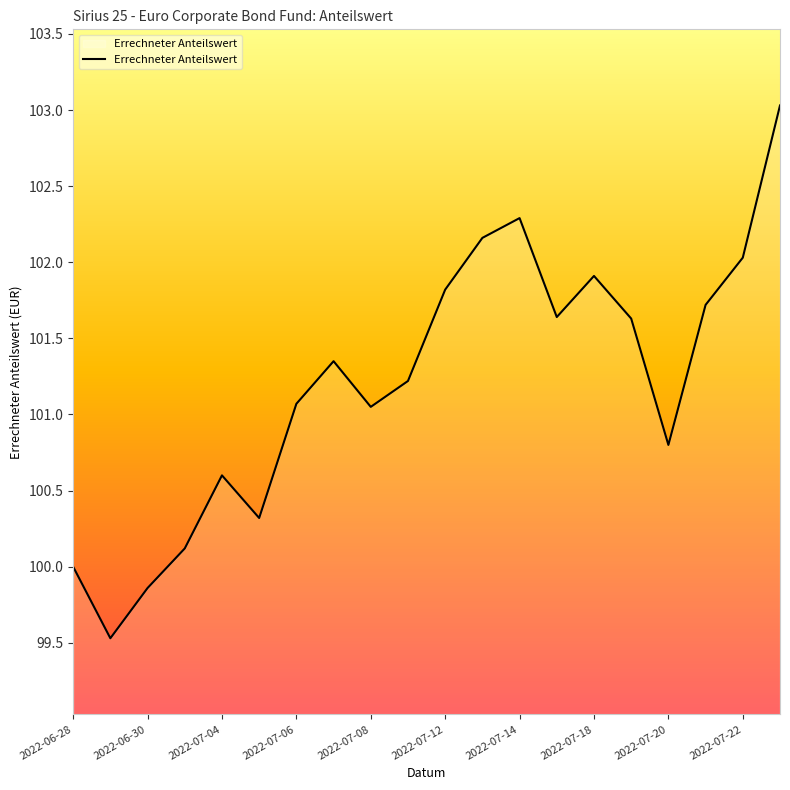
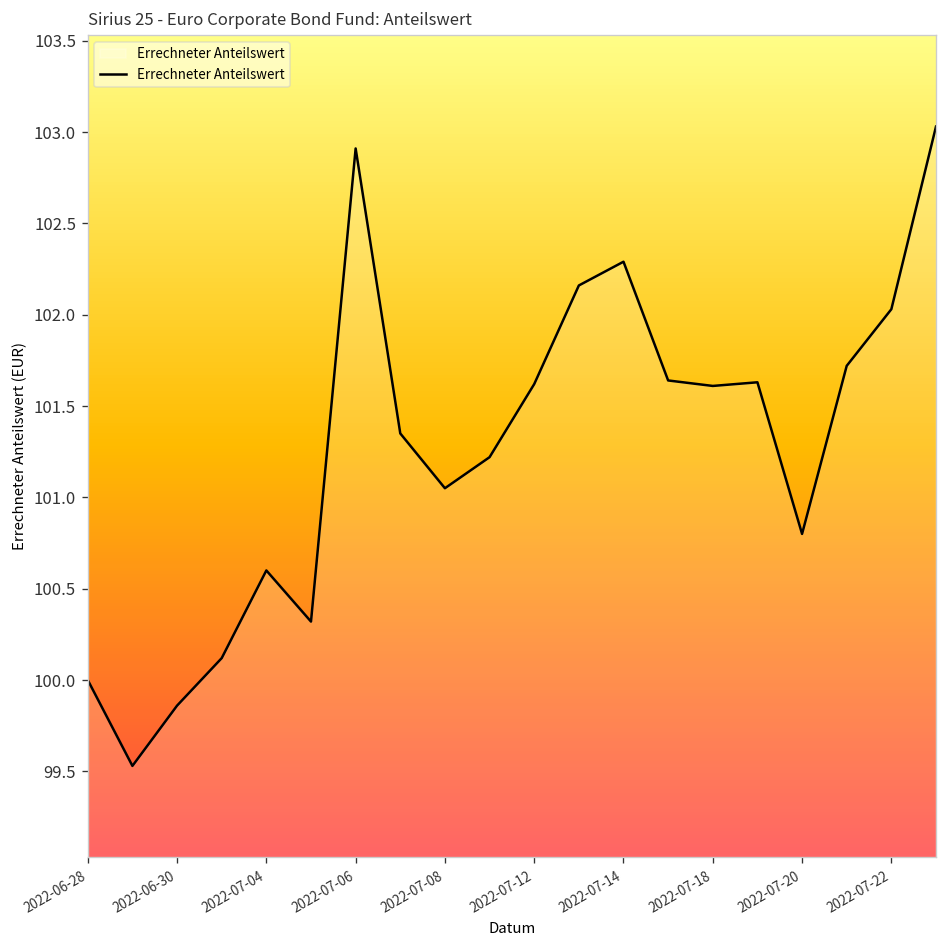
2022-07-06: 101.07 -> 102.91
2022-07-12: 101.82 -> 101.62
2022-07-18: 101.91 -> 101.61
